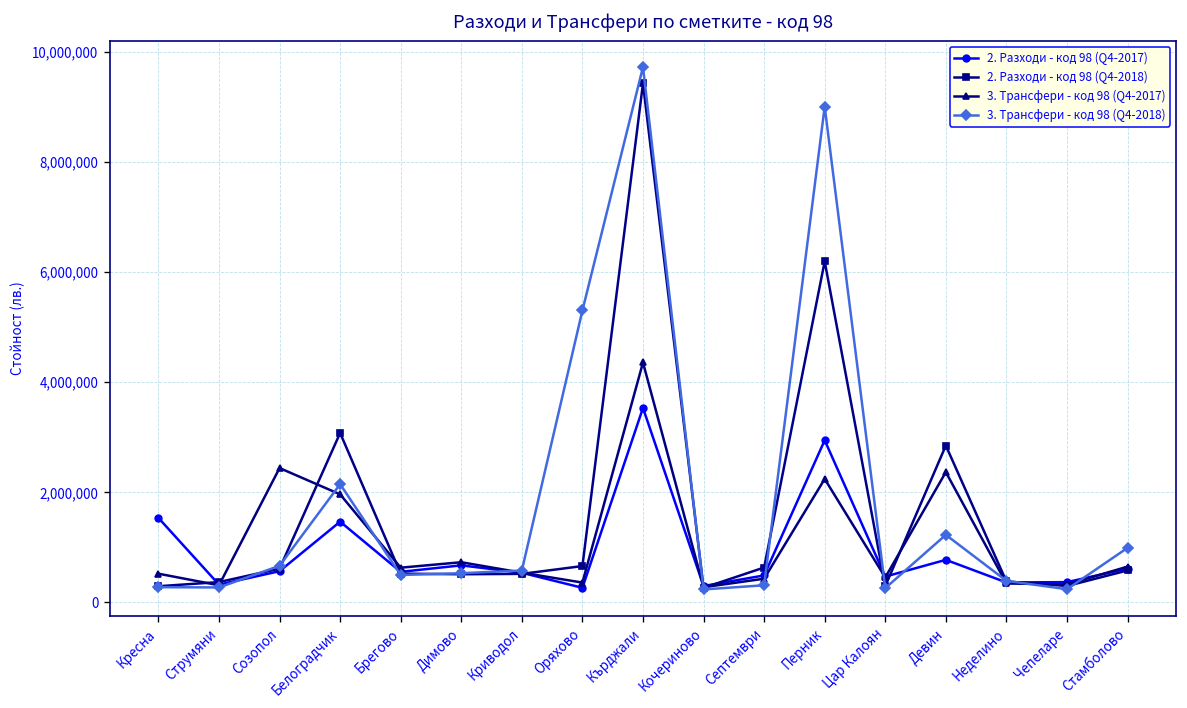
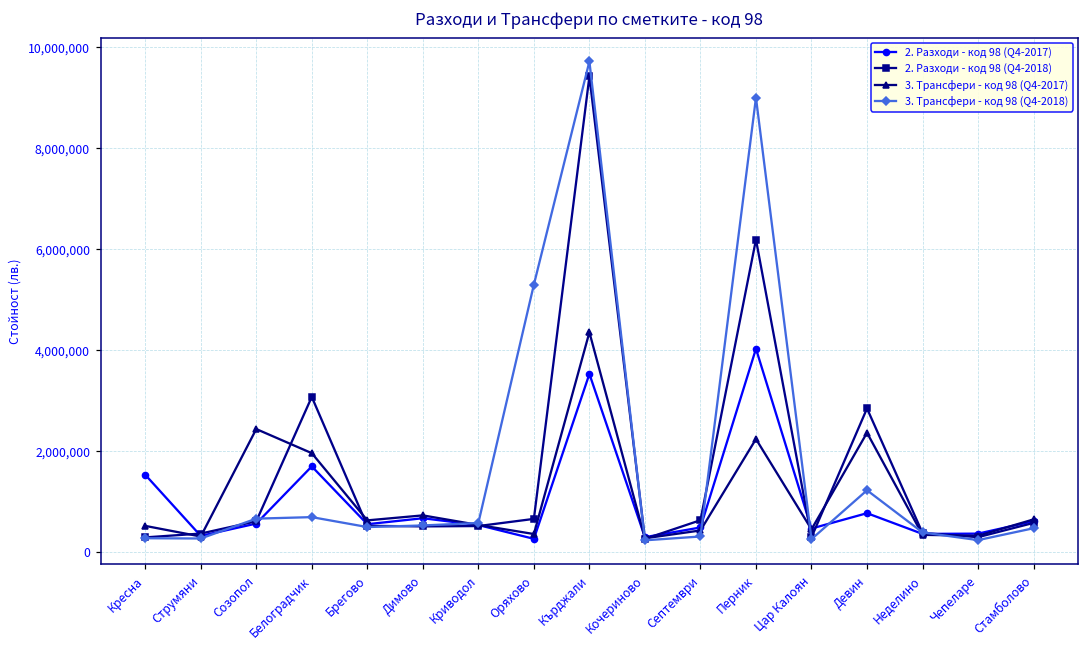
2. Разходи - код 98 (Q4-2017), Белоградчик: 1,500,000 -> 1,700,000
3. Трансфери - код 98 (Q4-2018), Белоградчик: 2,100,000 -> 700,000
2. Разходи - код 98 (Q4-2017), Перник: 2,900,000 -> 4,000,000
3. Трансфери - код 98 (Q4-2018), Стамболово: 1,000,000 -> 500,000
